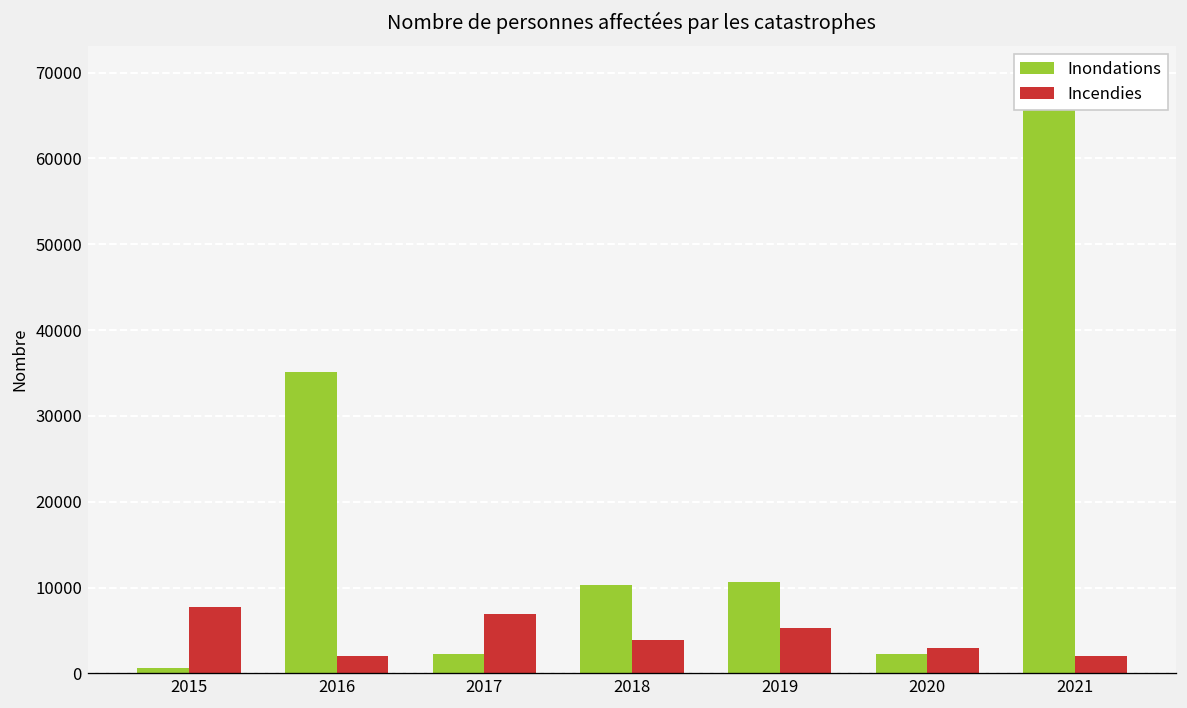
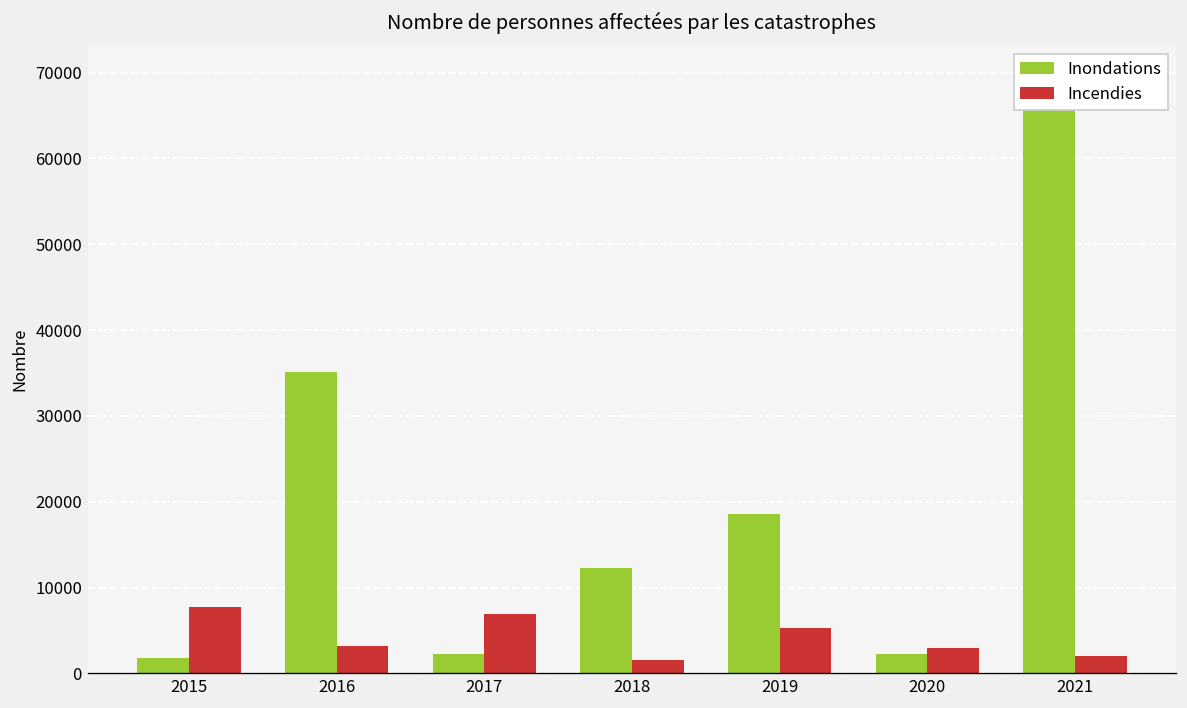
Inondations, 2015: 1000 -> 2000
Incendies, 2016: 2000 -> 3000
Inondations, 2018: 10000 -> 12000
Incendies, 2018: 4000 -> 2000
Inondations, 2019: 11000 -> 19000
